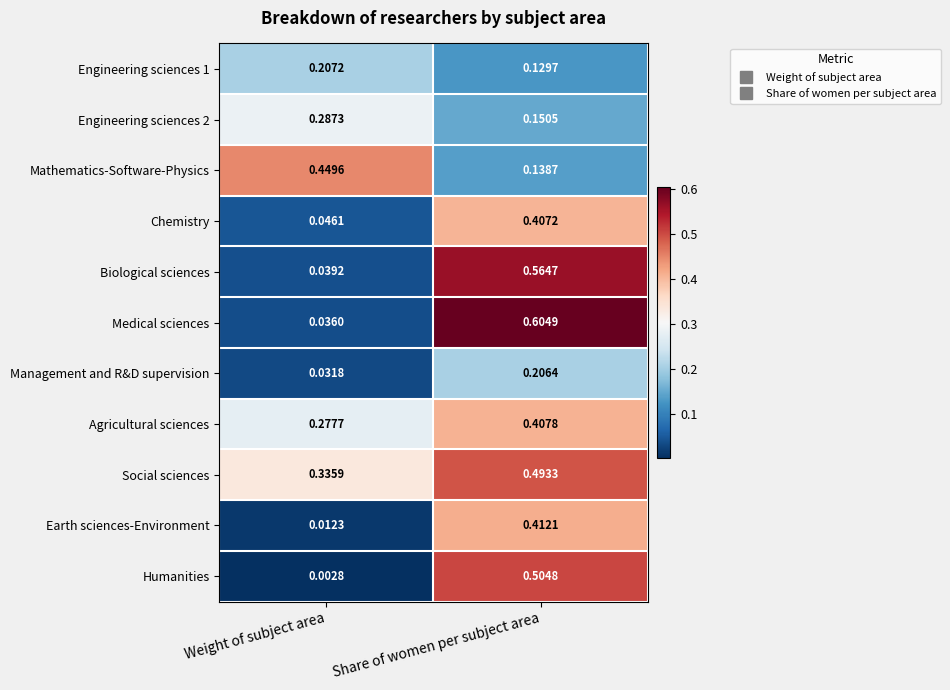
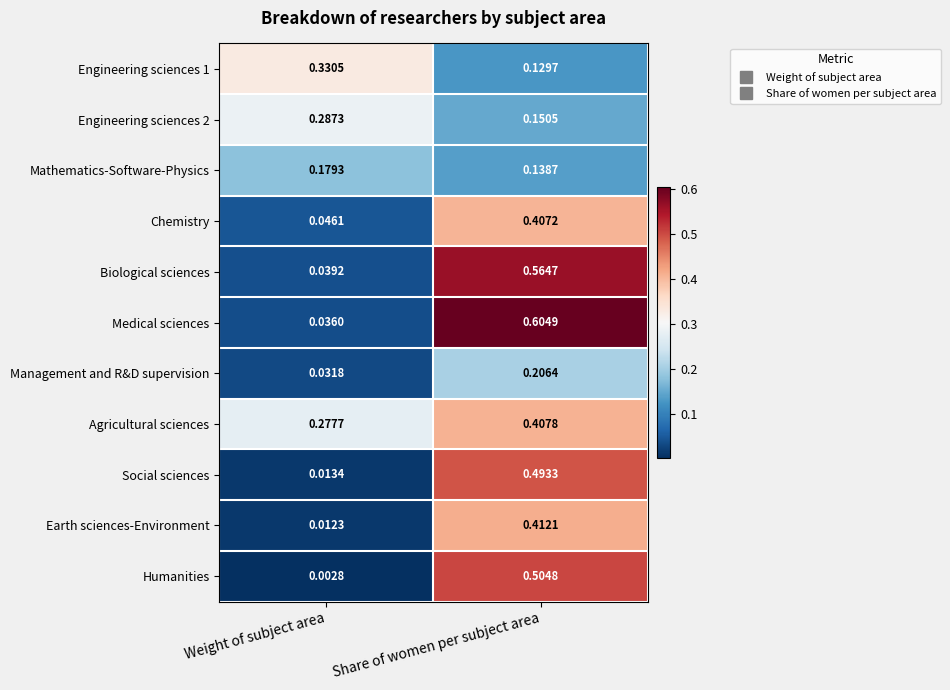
Engineering sciences 1, Weight of subject area: 0.2072 -> 0.3305
Mathematics-Software-Physics, Weight of subject area: 0.4496 -> 0.1793
Social sciences, Weight of subject area: 0.3359 -> 0.0134
